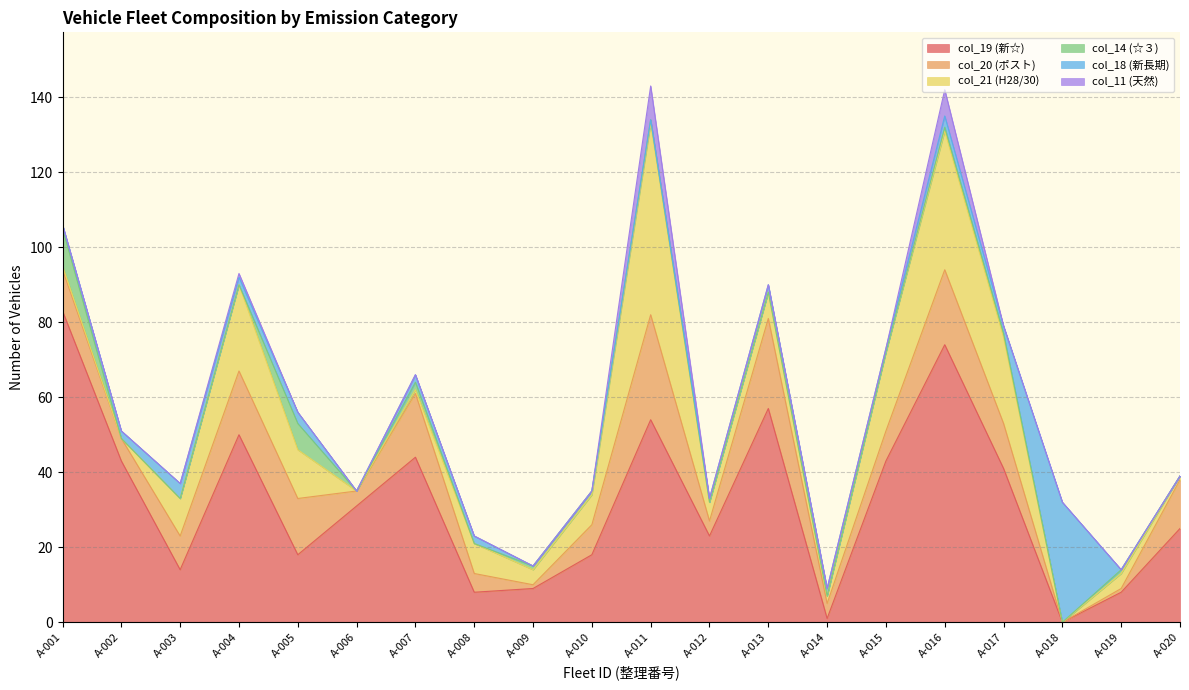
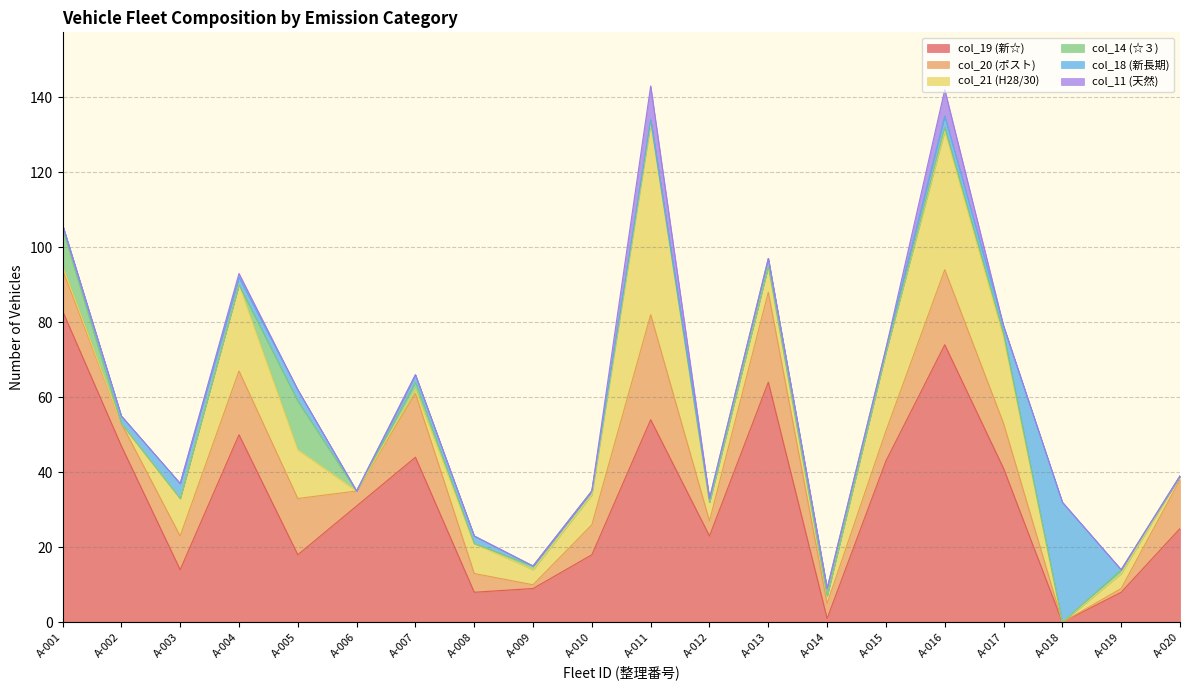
col_19 (新☆), A-002: 43 -> 47
col_14 (☆３), A-005: 7 -> 13
col_19 (新☆), A-013: 57 -> 64
